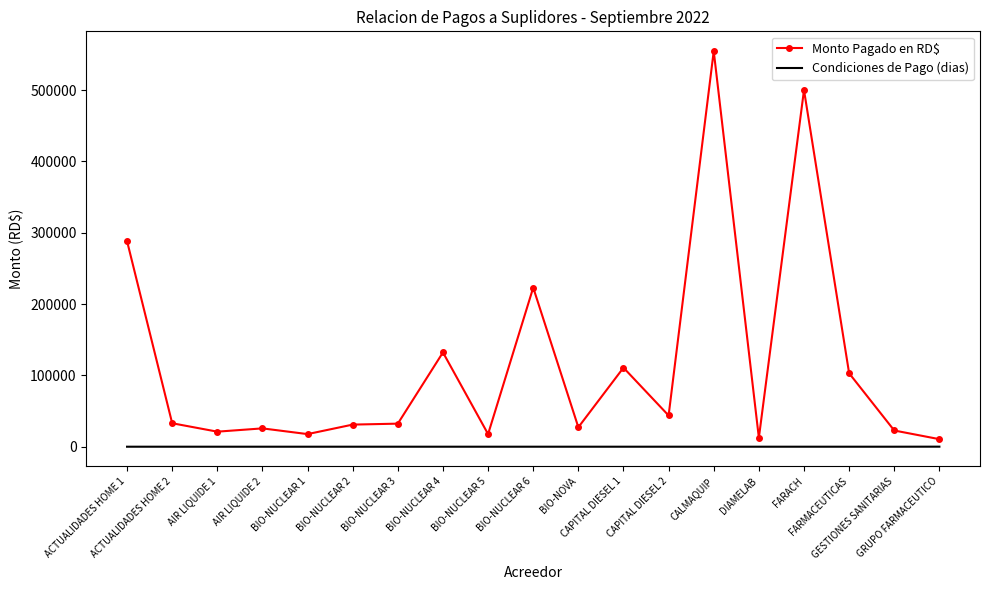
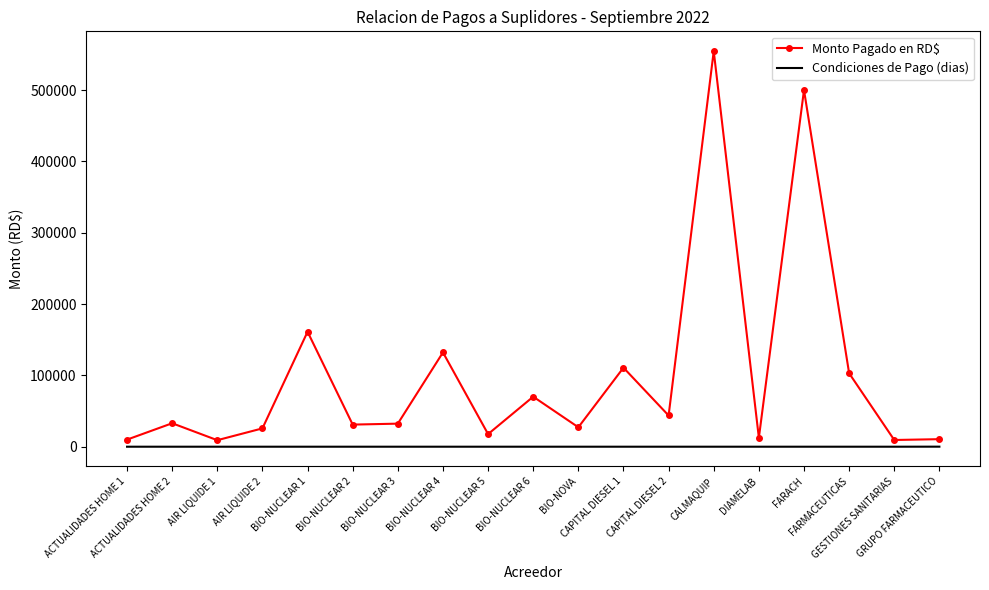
Monto Pagado en RD$, ACTUALIDADES HOME 1: 290000 -> 10000
Monto Pagado en RD$, AIR LIQUIDE 1: 20000 -> 10000
Monto Pagado en RD$, BIO-NUCLEAR 1: 20000 -> 160000
Monto Pagado en RD$, BIO-NUCLEAR 6: 220000 -> 70000
Monto Pagado en RD$, GESTIONES SANITARIAS: 20000 -> 10000
